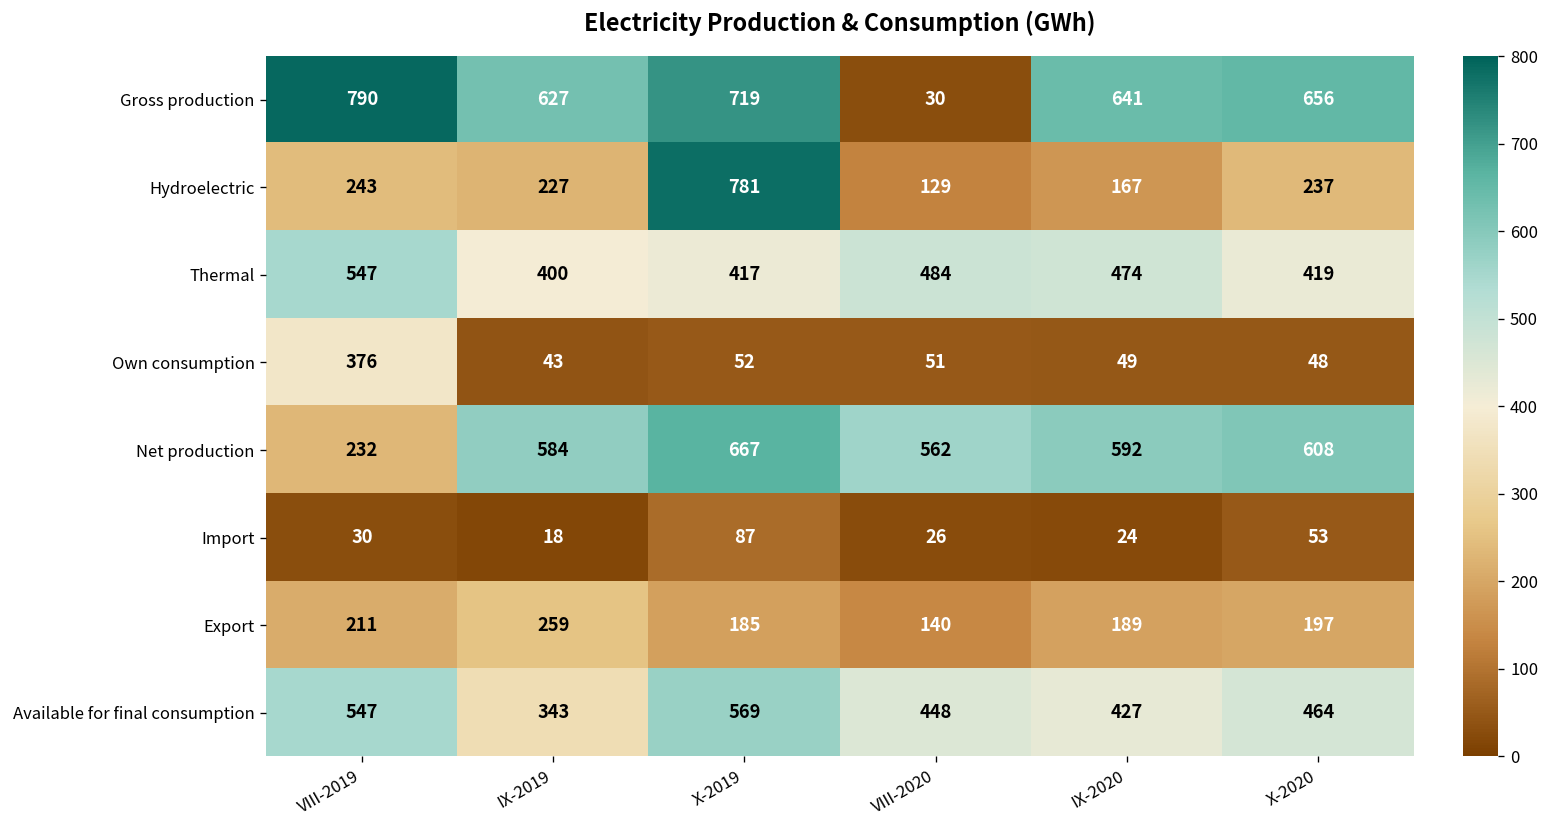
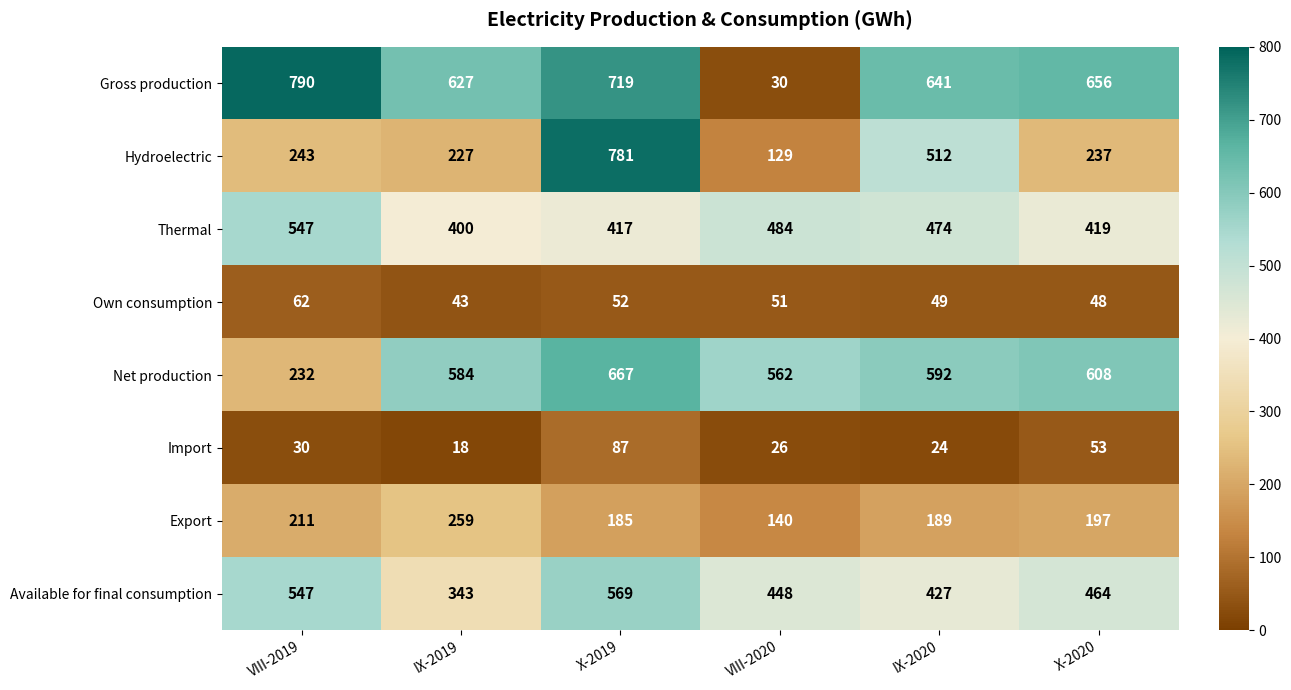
Hydroelectric, IX-2020: 167 -> 512
Own consumption, VIII-2019: 376 -> 62
